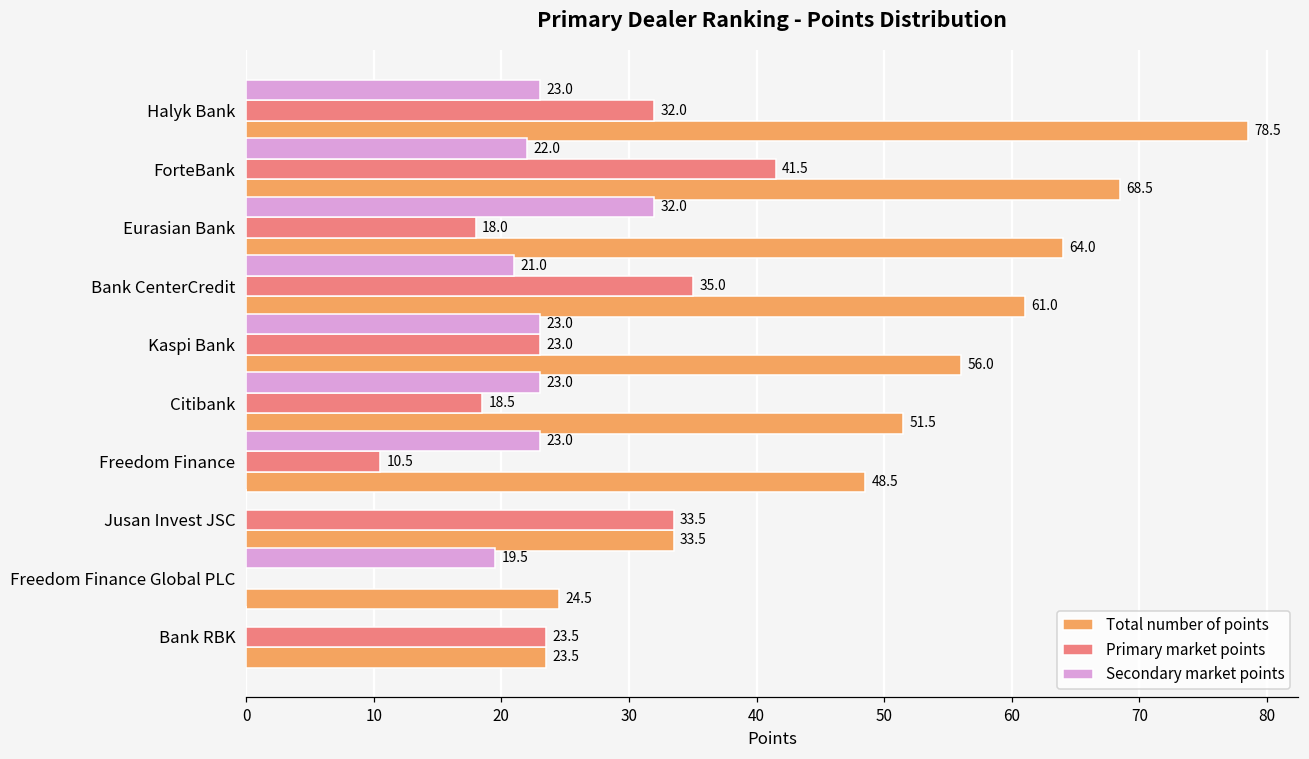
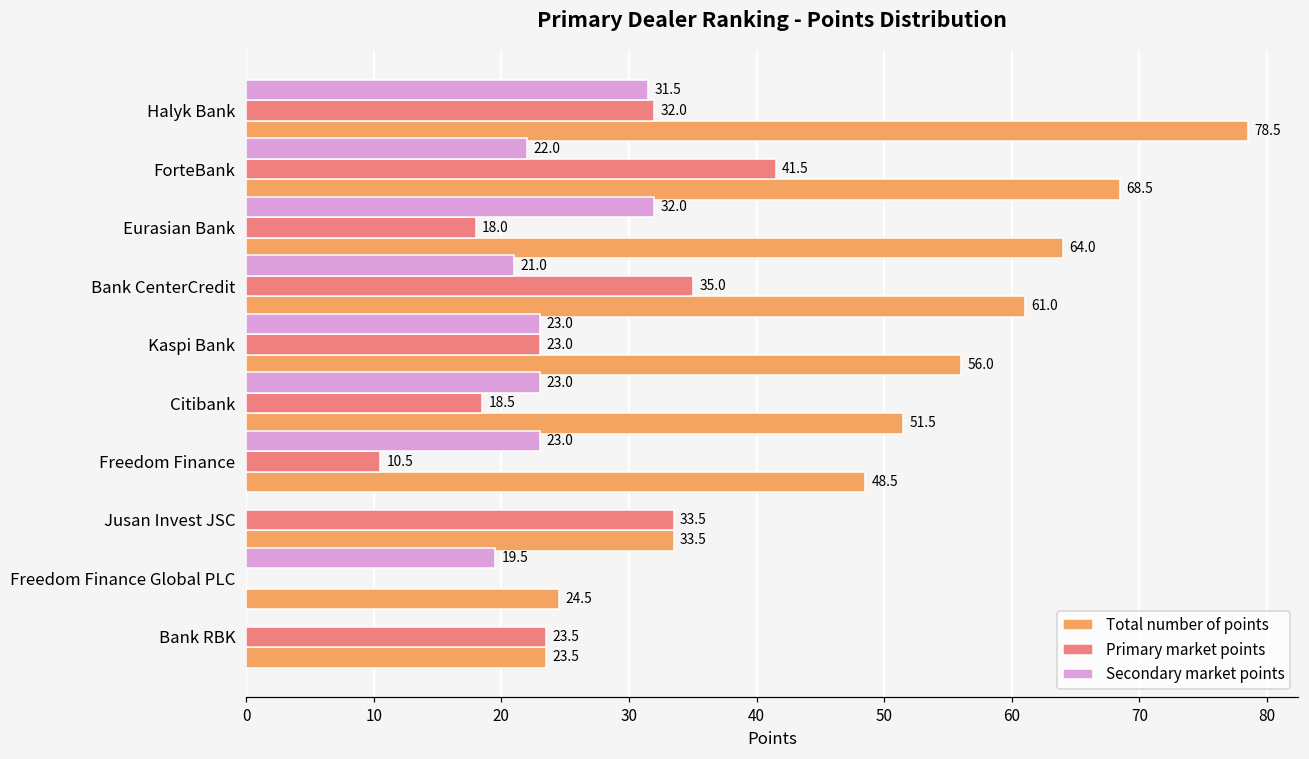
Secondary market points, Halyk Bank: 23.0 -> 31.5
